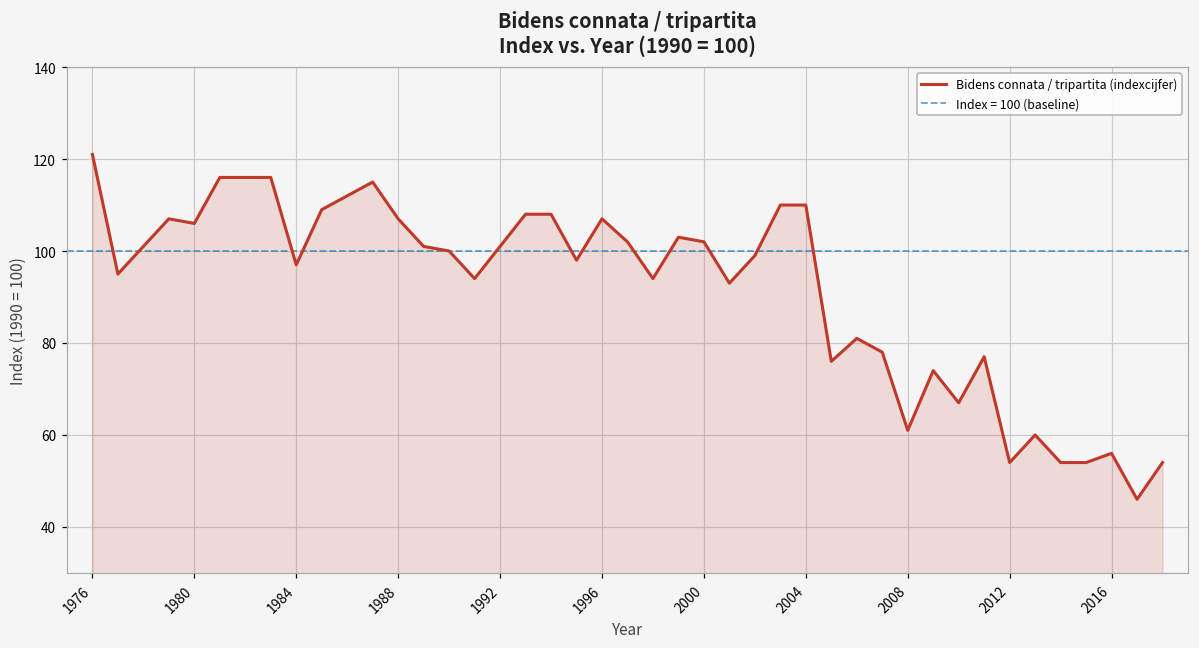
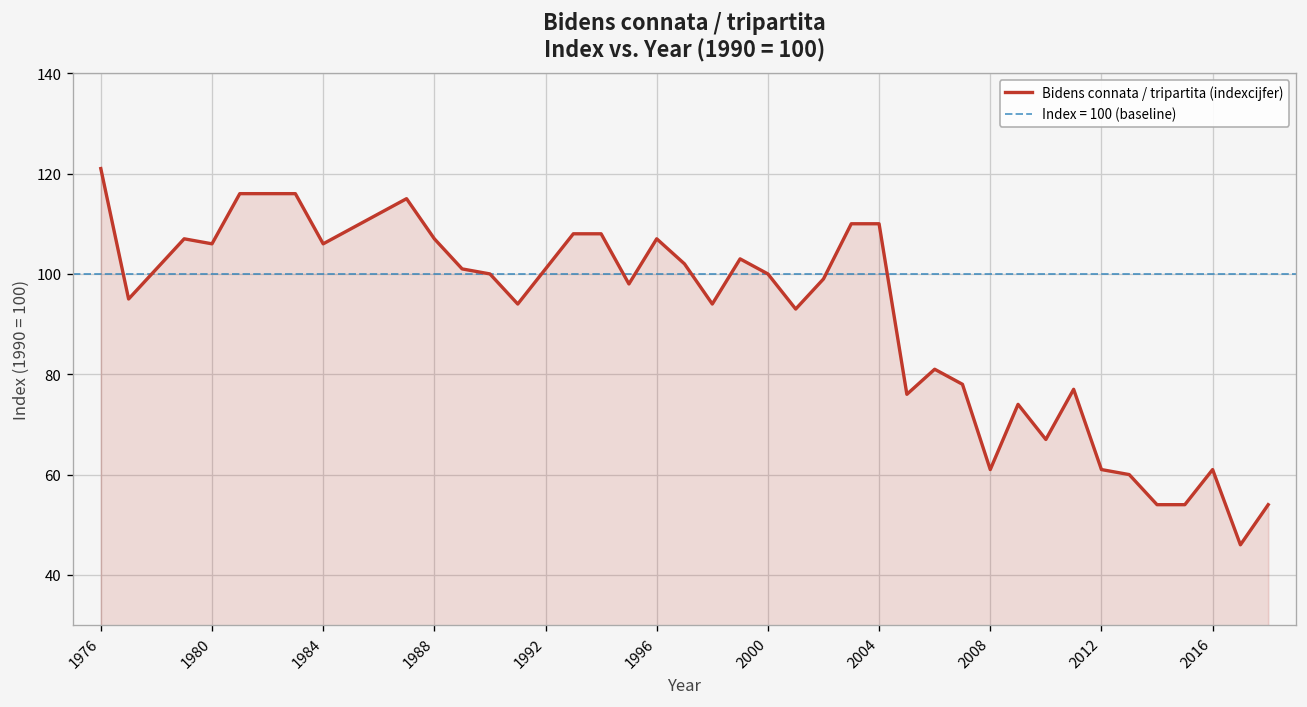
1984: 97 -> 106
2000: 102 -> 100
2012: 54 -> 61
2016: 56 -> 61
